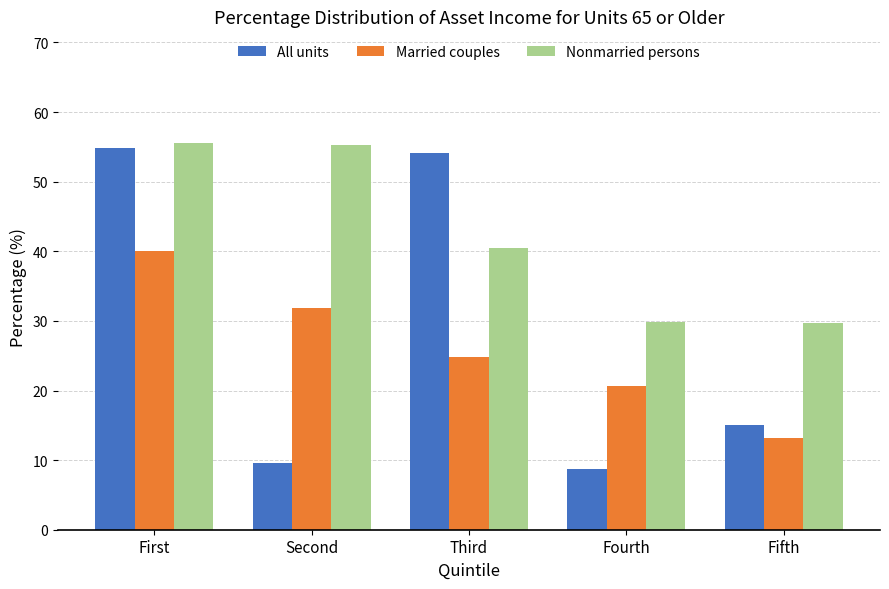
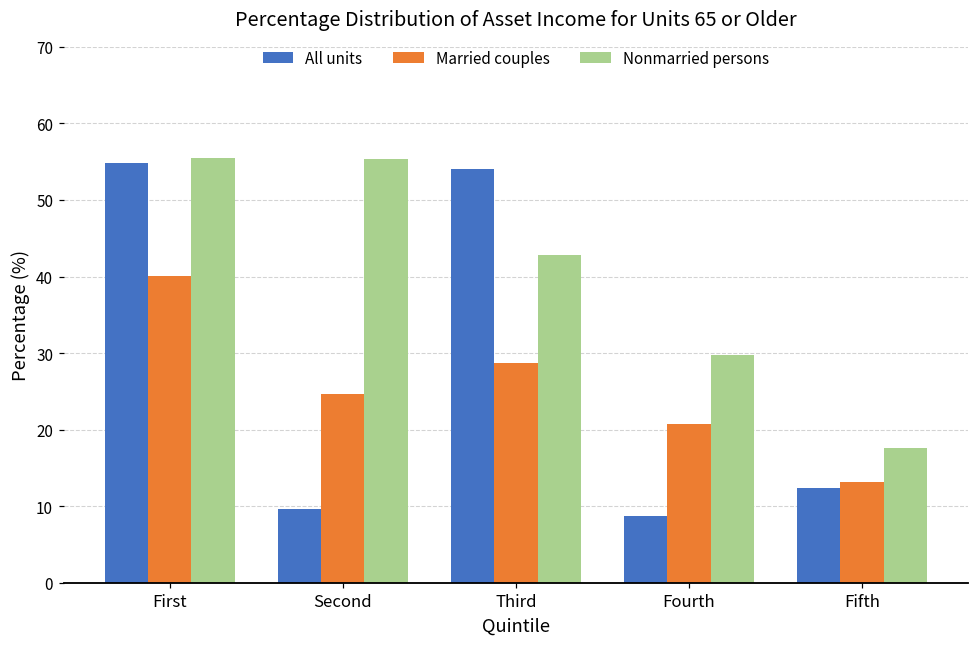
Married couples, Second: 32 -> 25
Married couples, Third: 25 -> 29
Nonmarried persons, Third: 41 -> 43
All units, Fifth: 15 -> 12
Nonmarried persons, Fifth: 30 -> 18
